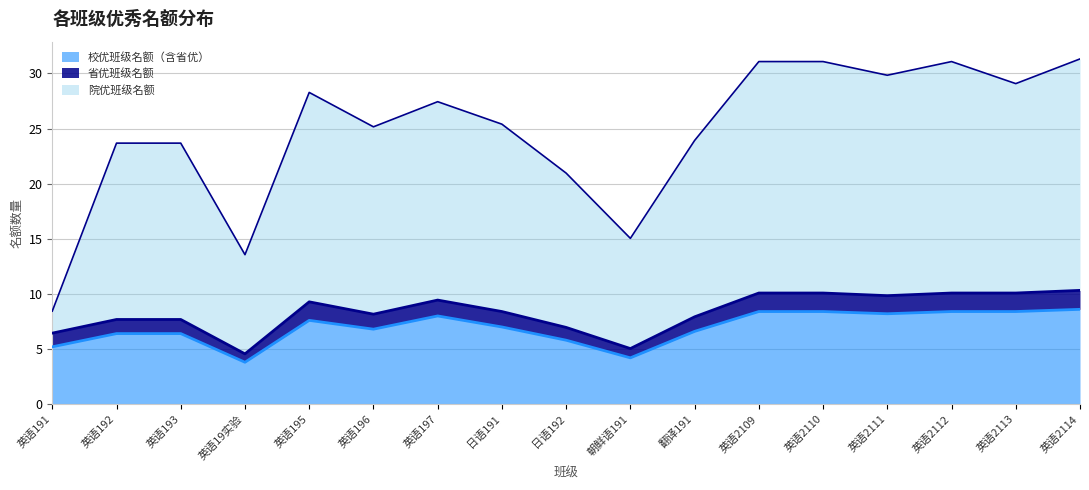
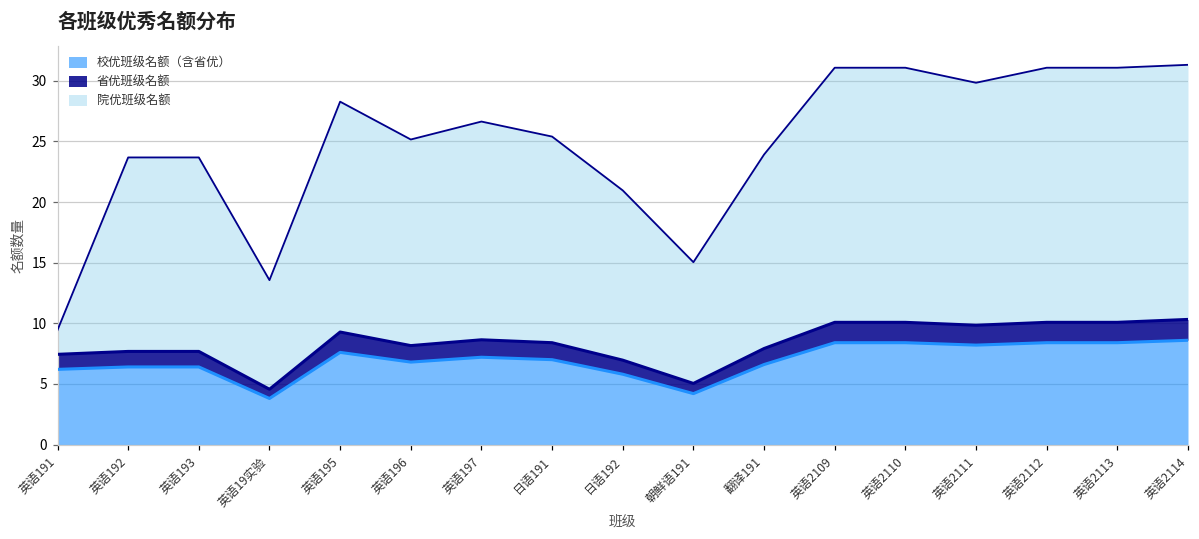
校优班级名额（含省优）, 英语191: 5.2 -> 6.2
校优班级名额（含省优）, 英语197: 8.0 -> 7.2
院优班级名额, 英语2113: 19 -> 21
